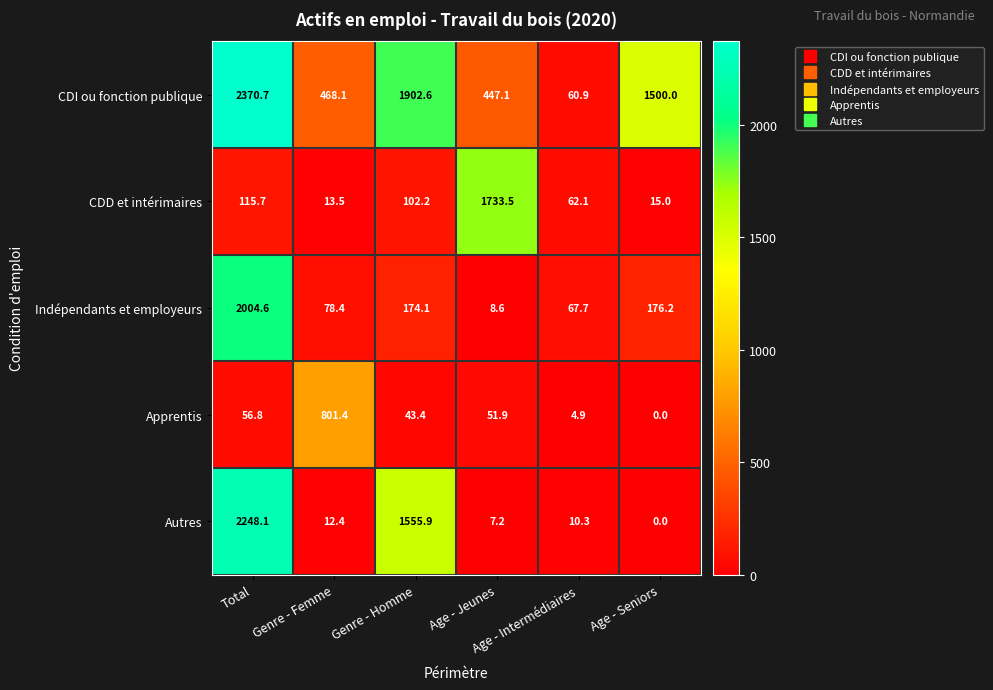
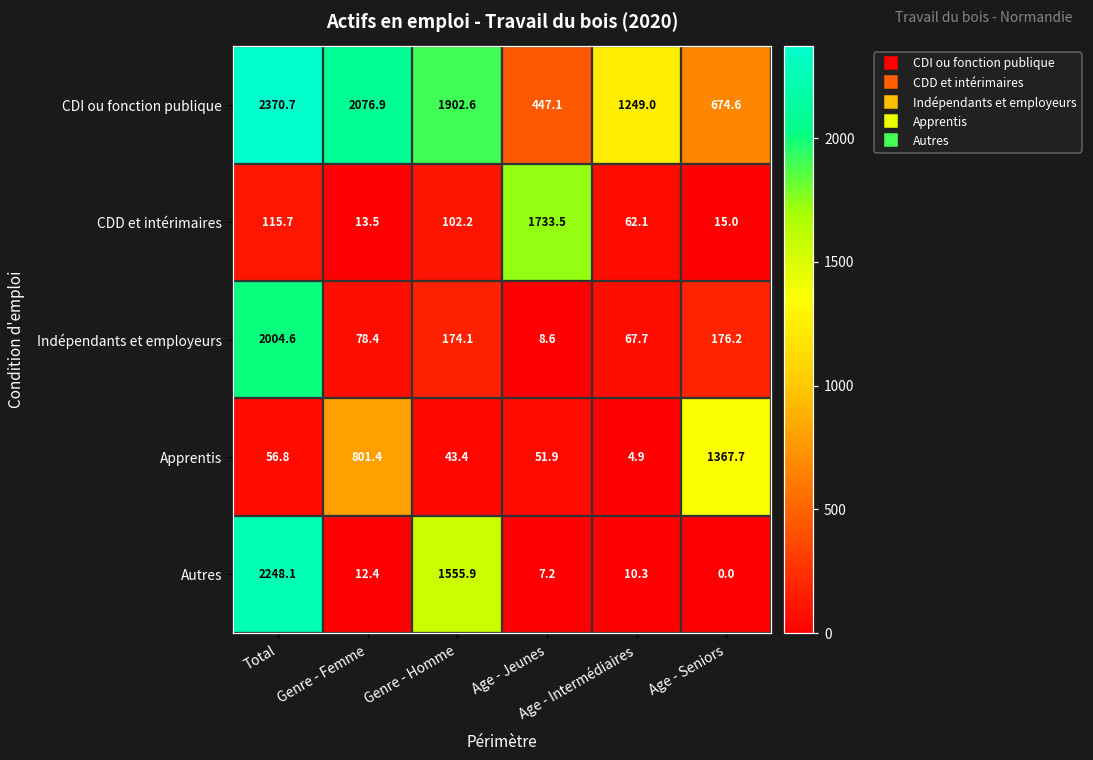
CDI ou fonction publique, Genre - Femme: 468.1 -> 2076.9
CDI ou fonction publique, Age - Intermédiaires: 60.9 -> 1249.0
CDI ou fonction publique, Age - Seniors: 1500.0 -> 674.6
Apprentis, Age - Seniors: 0.0 -> 1367.7
